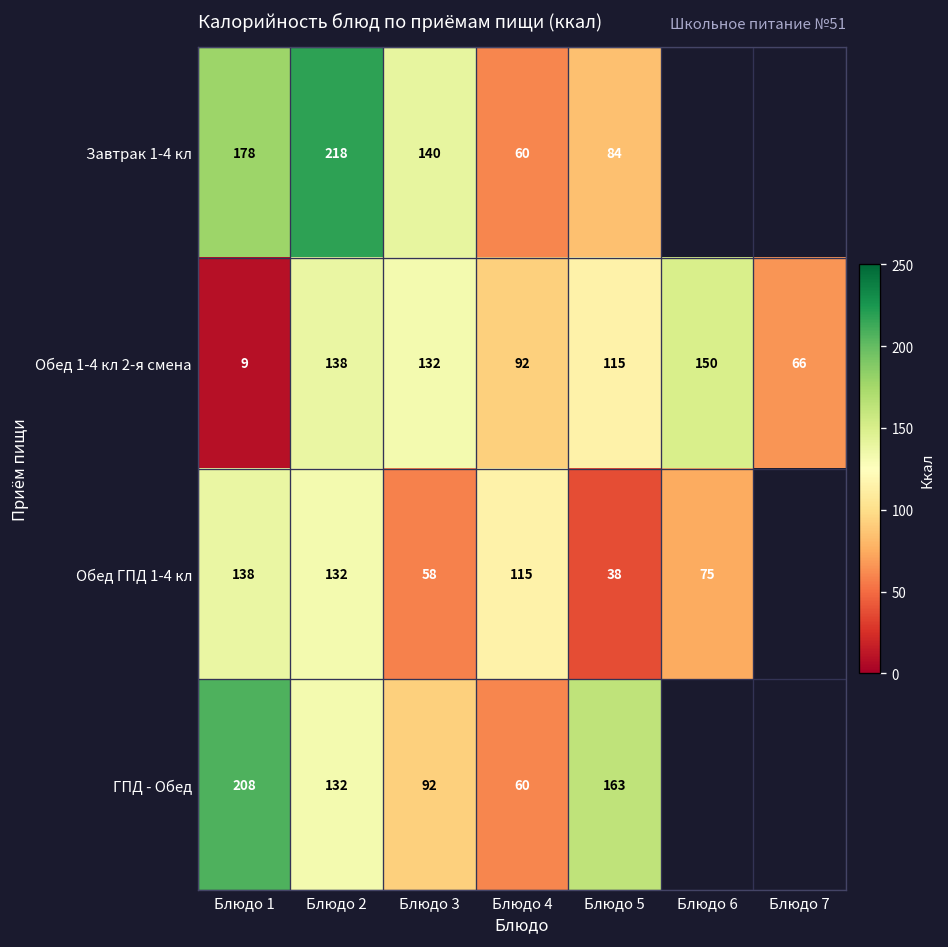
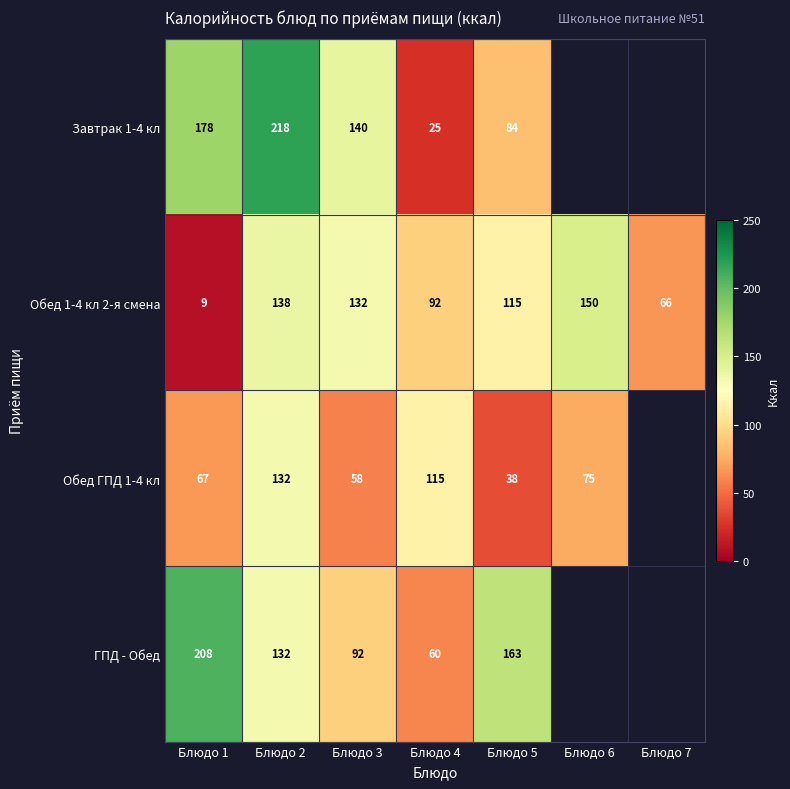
Завтрак 1-4 кл, Блюдо 4: 60 -> 25
Обед ГПД 1-4 кл, Блюдо 1: 138 -> 67
